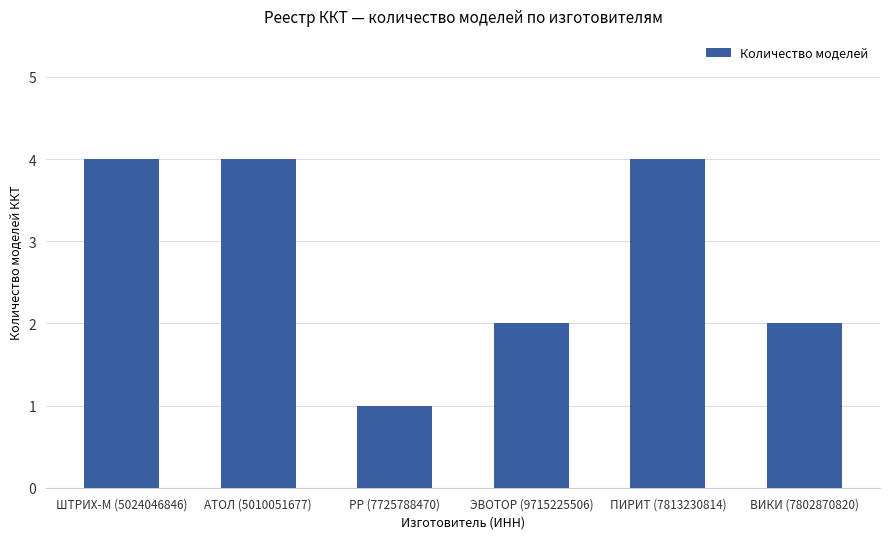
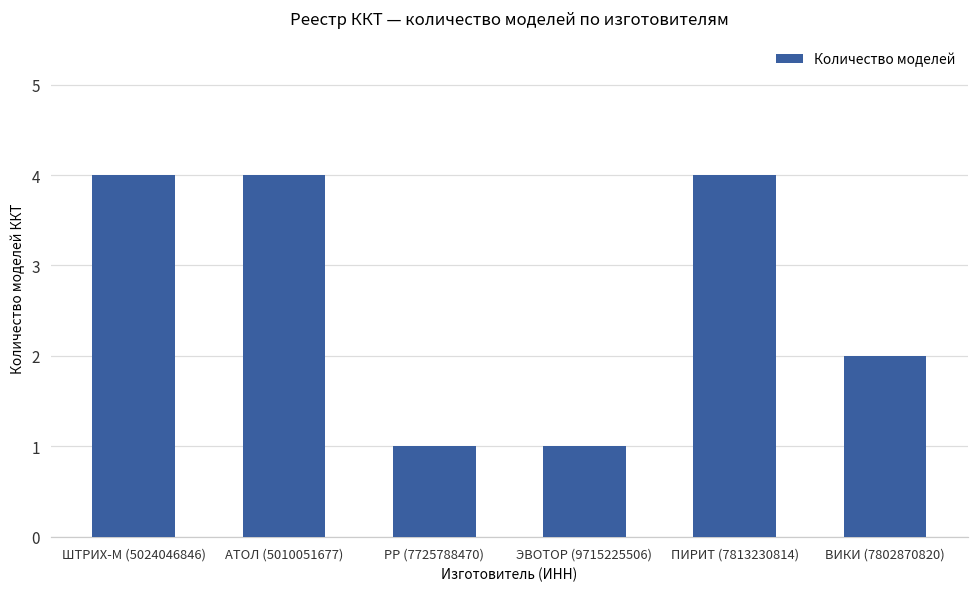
ЭВОТОР (9715225506): 2 -> 1
